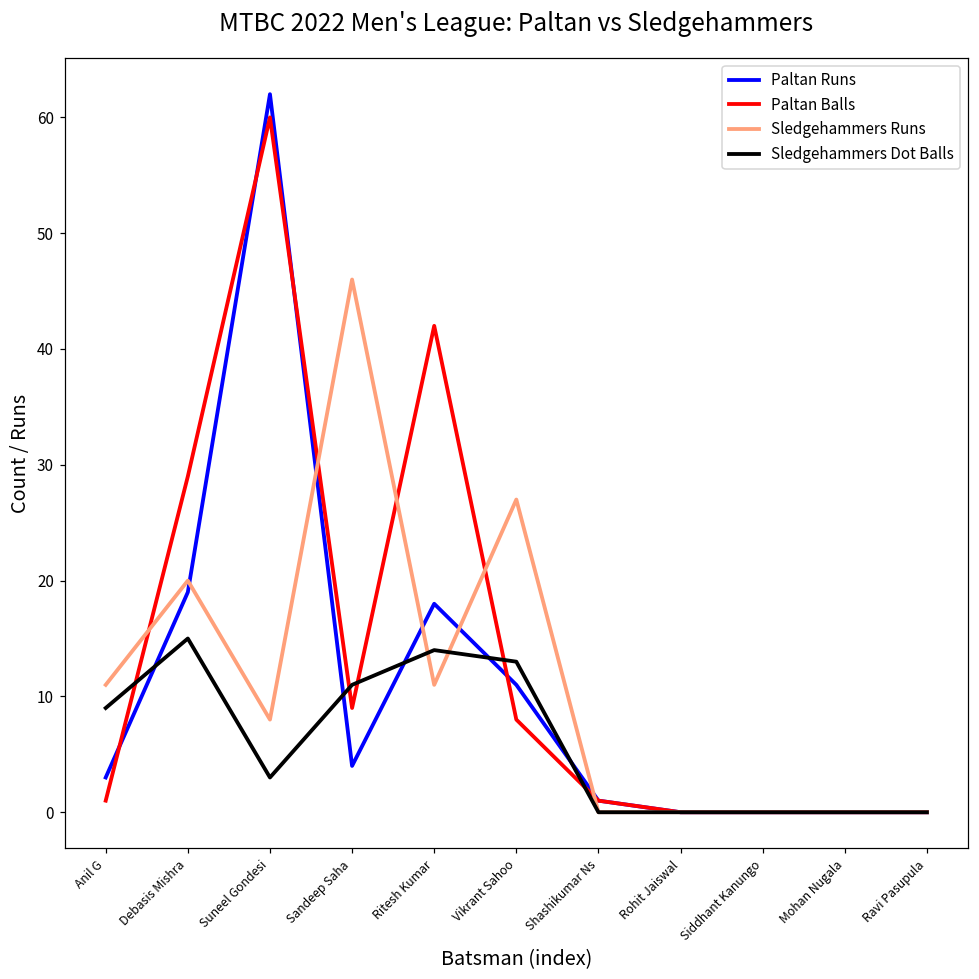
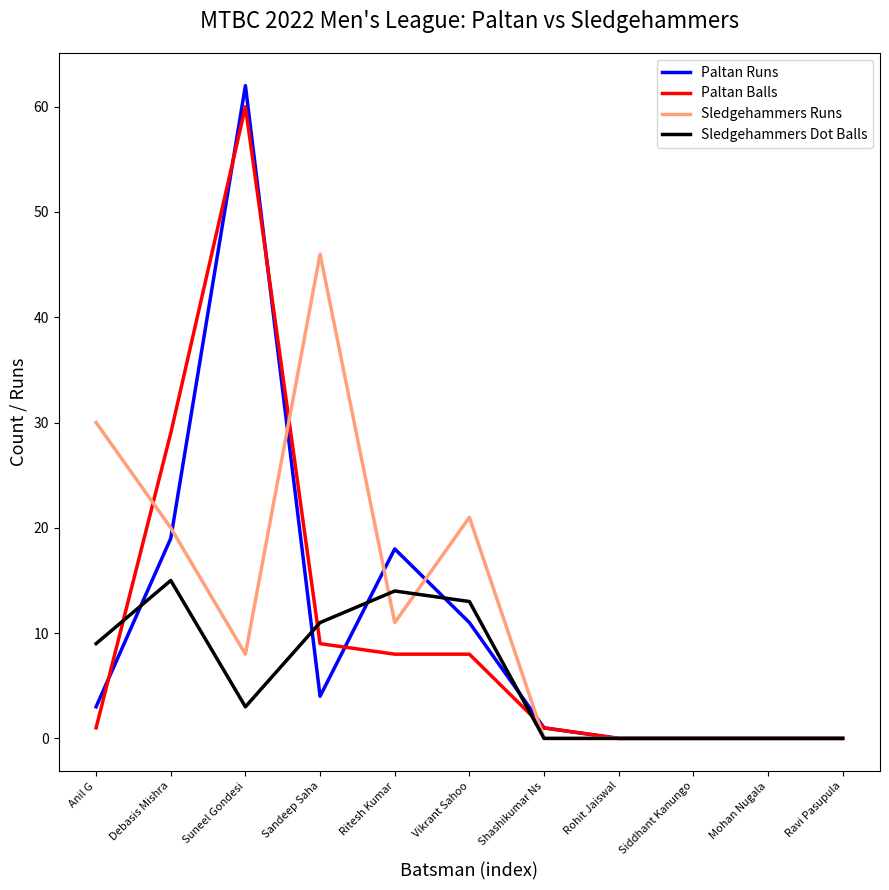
Sledgehammers Runs, Anil G: 11 -> 30
Paltan Balls, Ritesh Kumar: 42 -> 8
Sledgehammers Runs, Vikrant Sahoo: 27 -> 21
